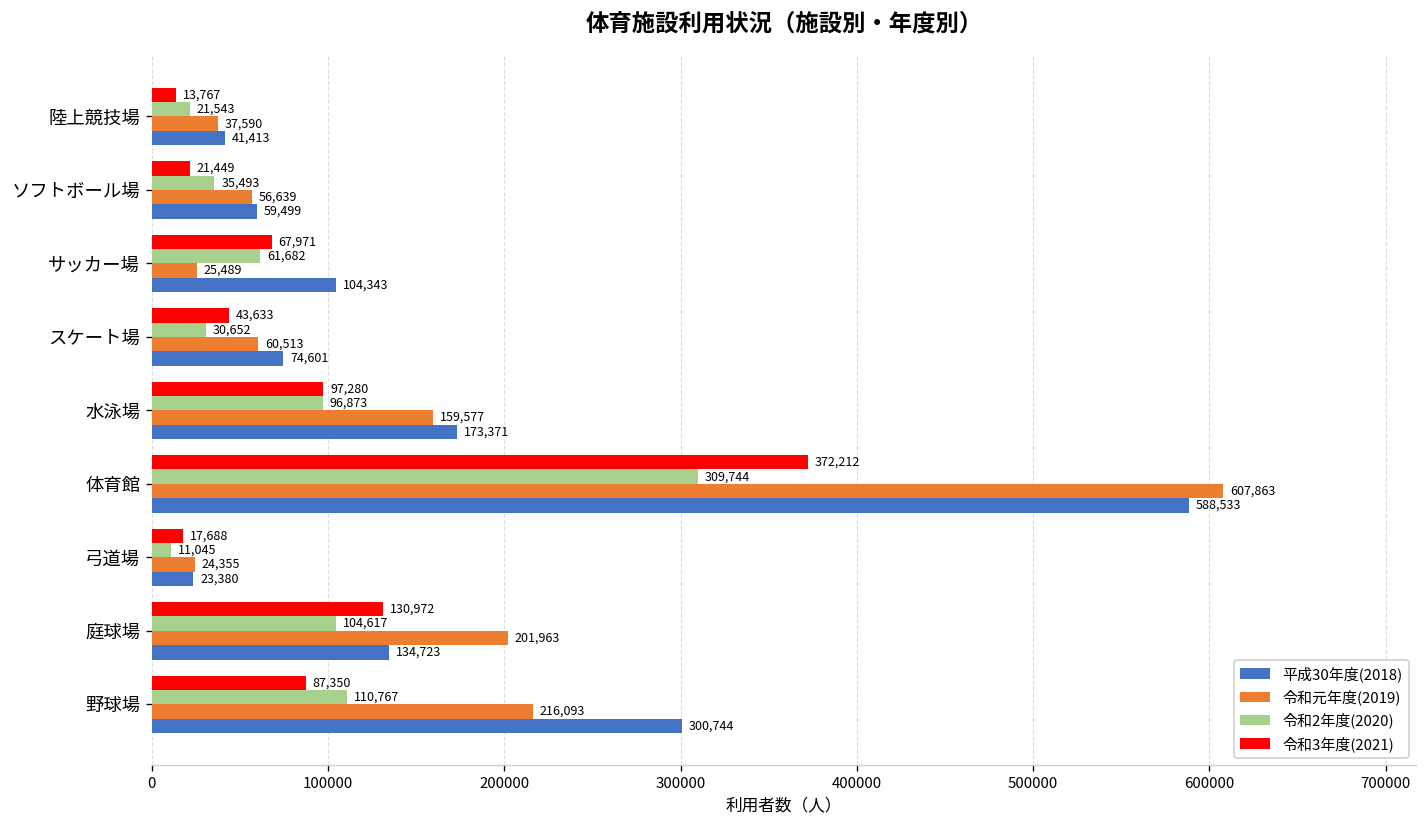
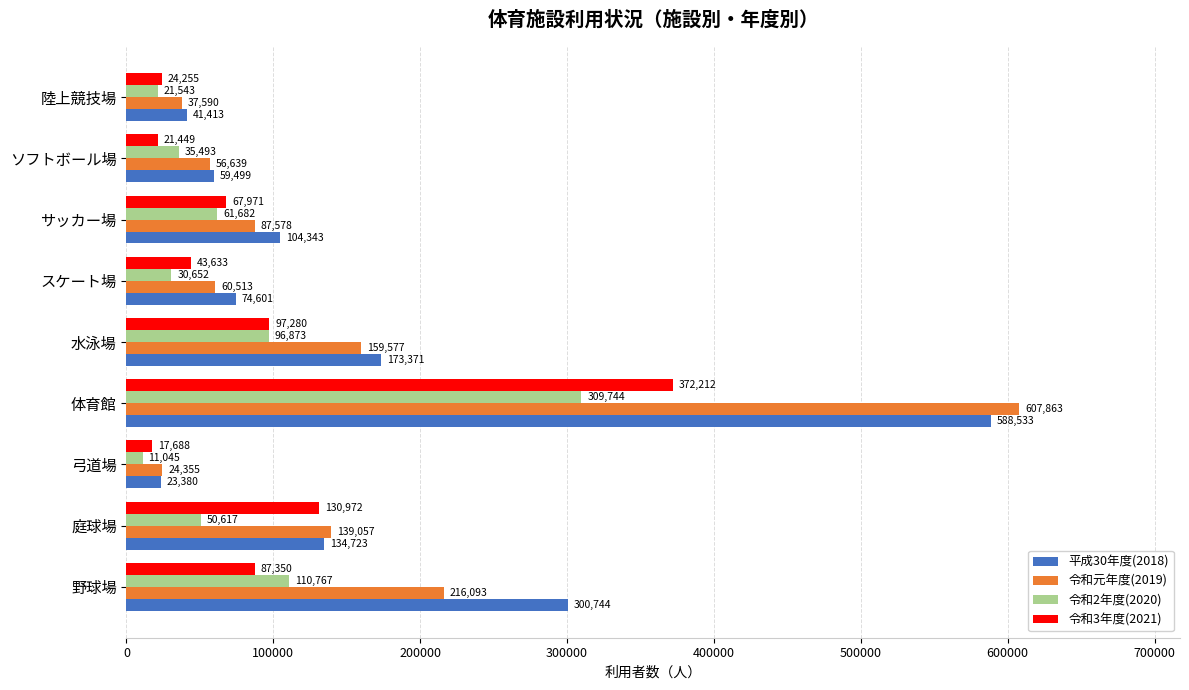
令和3年度(2021), 陸上競技場: 13,767 -> 24,255
令和元年度(2019), サッカー場: 25,489 -> 87,578
令和2年度(2020), 庭球場: 104,617 -> 50,617
令和元年度(2019), 庭球場: 201,963 -> 139,057
